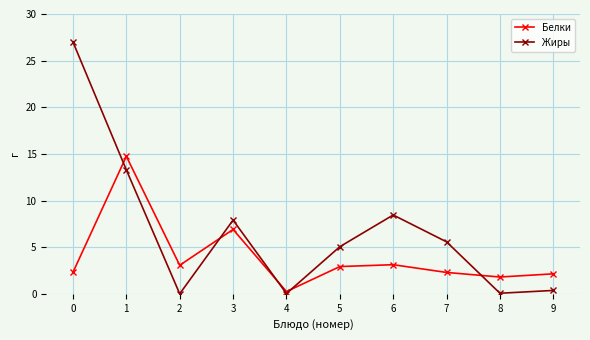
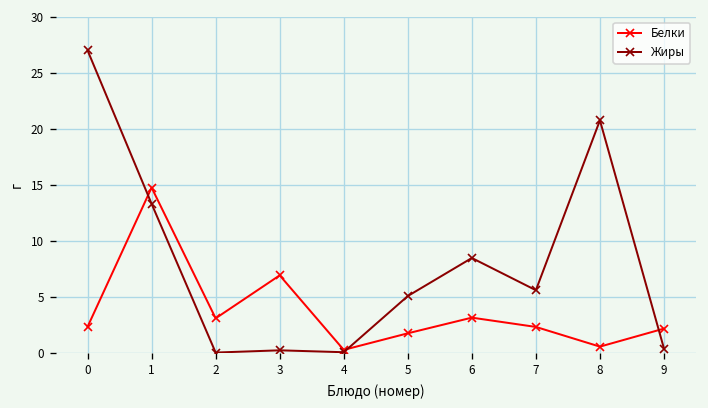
Жиры, 3: 8 -> 0
Белки, 5: 3 -> 2
Белки, 8: 2 -> 1
Жиры, 8: 0 -> 21
